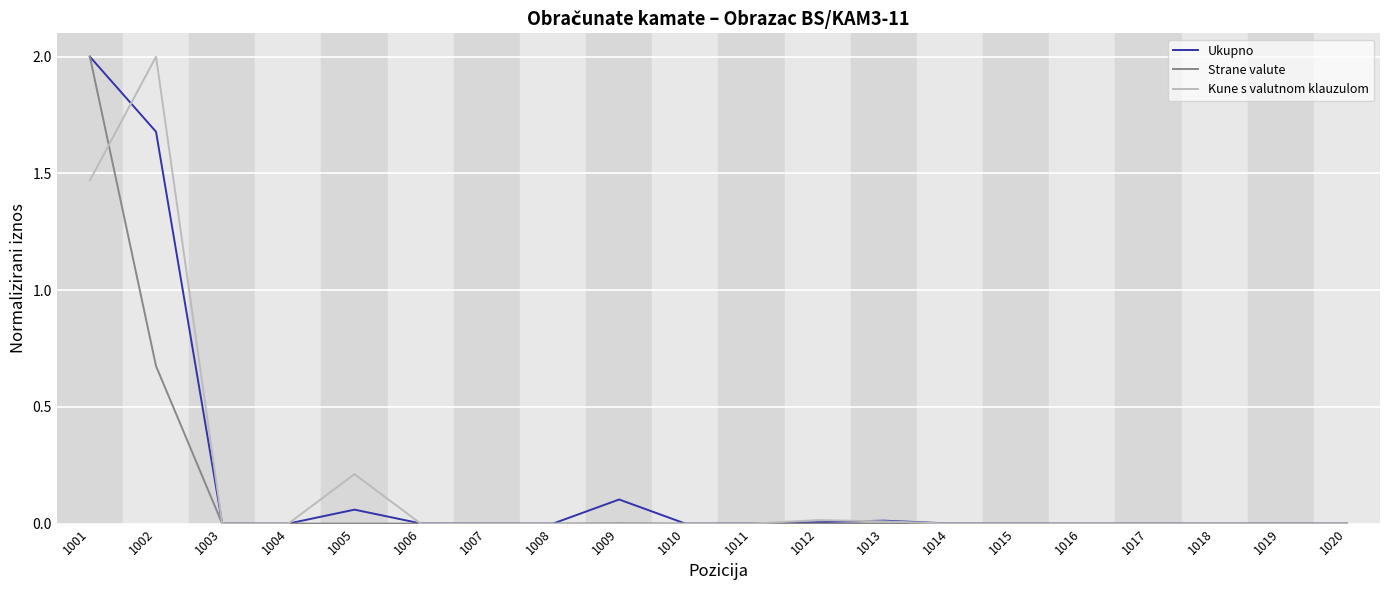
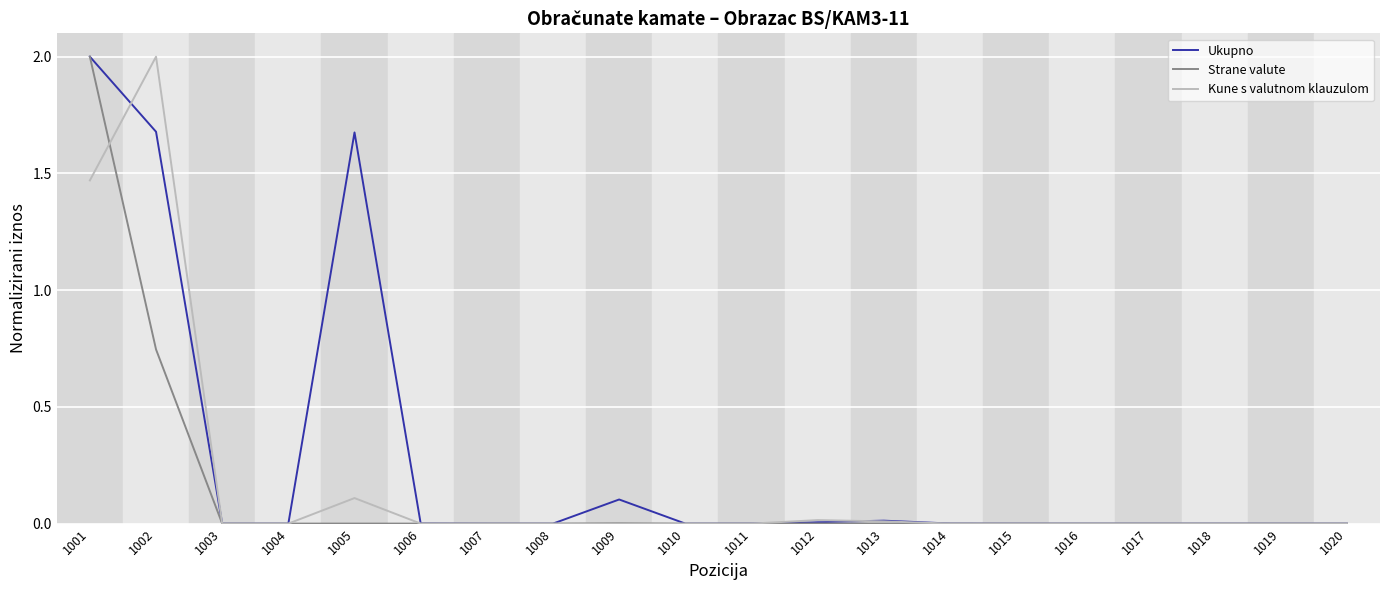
Strane valute, 1002: 0.67 -> 0.75
Ukupno, 1005: 0.06 -> 1.68
Kune s valutnom klauzulom, 1005: 0.21 -> 0.11
